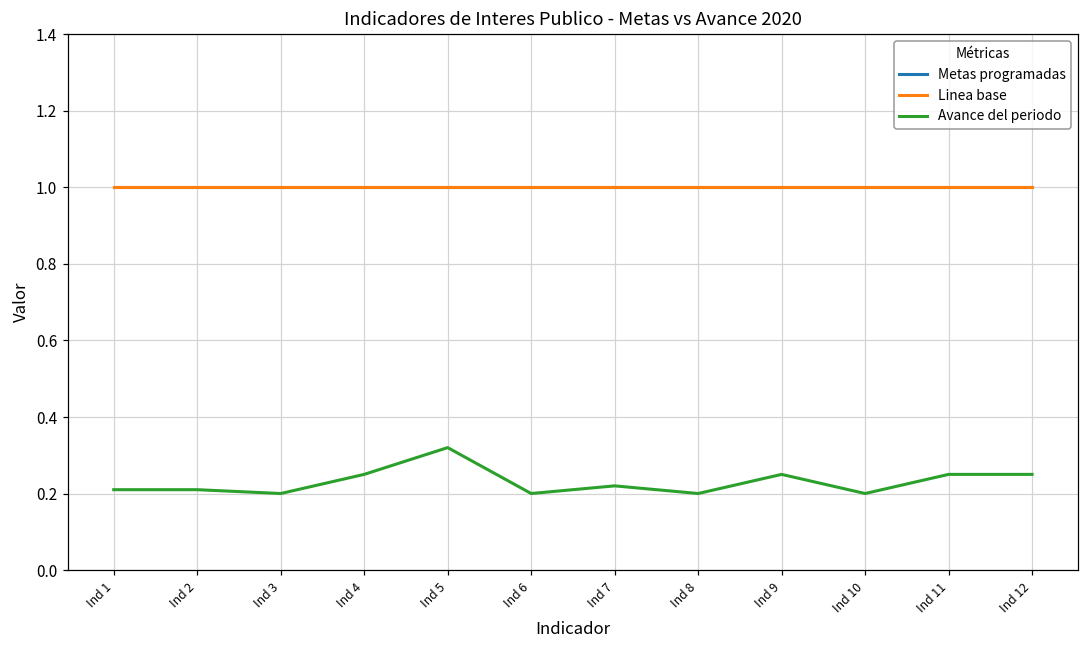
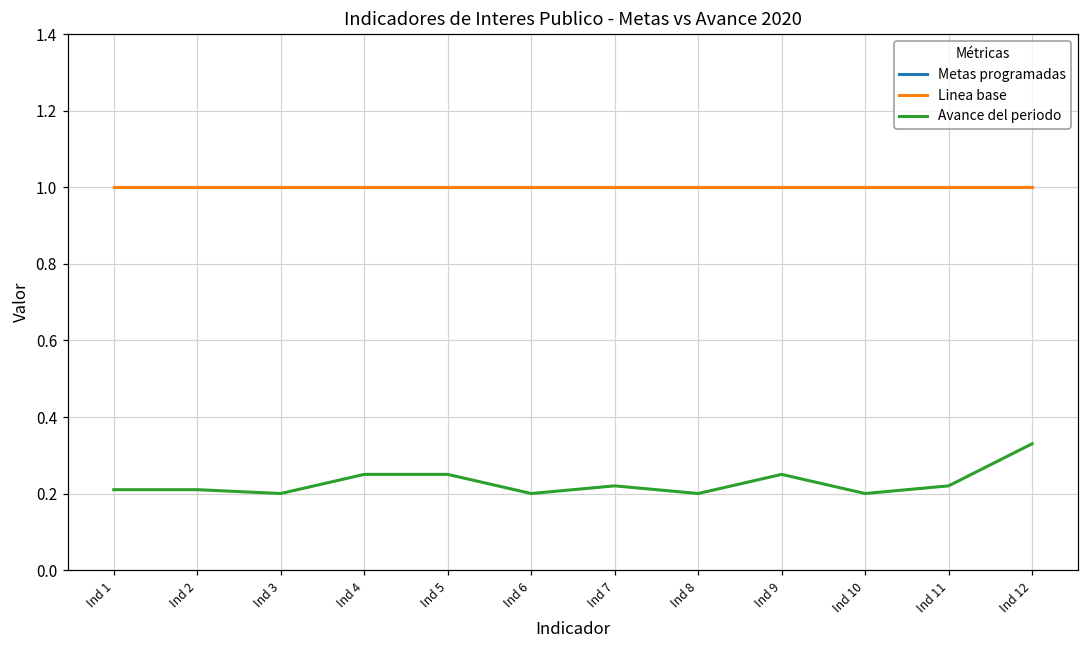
Avance del periodo, Ind 5: 0.32 -> 0.25
Avance del periodo, Ind 11: 0.25 -> 0.22
Avance del periodo, Ind 12: 0.25 -> 0.33
